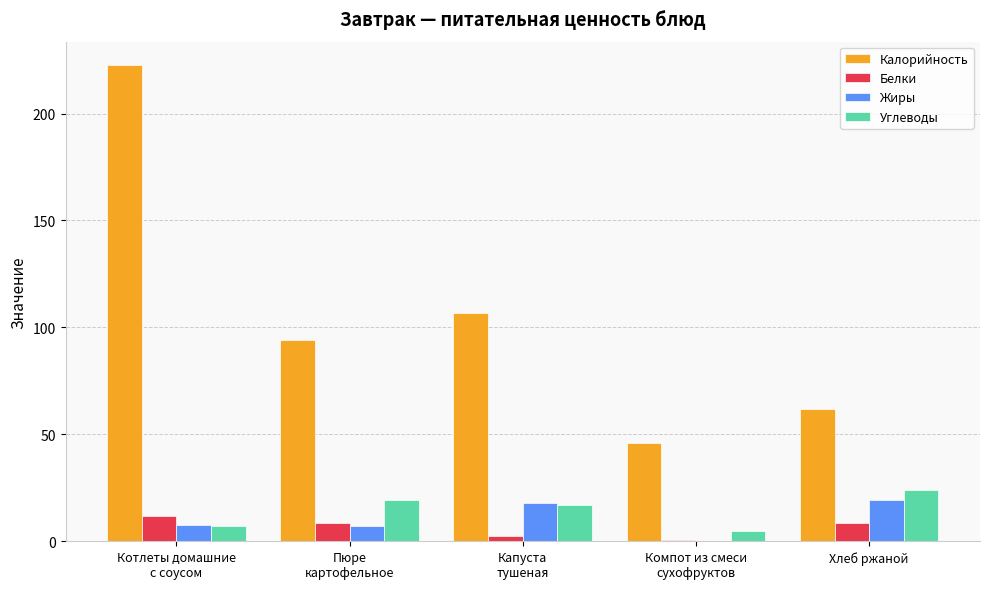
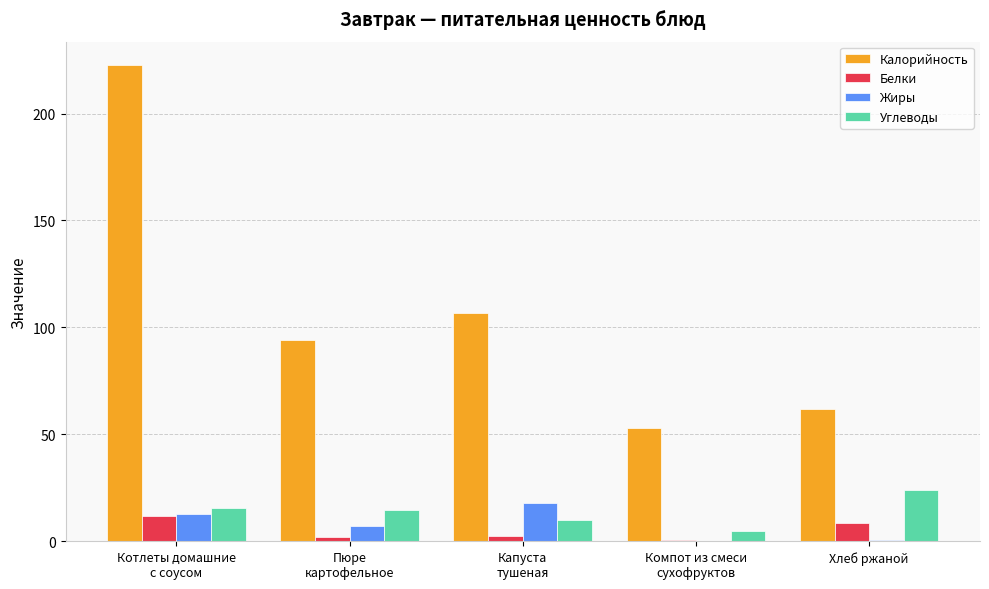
Жиры, Котлеты домашние с соусом: 8 -> 13
Углеводы, Котлеты домашние с соусом: 7 -> 15
Белки, Пюре картофельное: 9 -> 2
Углеводы, Пюре картофельное: 19 -> 15
Углеводы, Капуста тушеная: 17 -> 10
Калорийность, Компот из смеси сухофруктов: 46 -> 53
Жиры, Хлеб ржаной: 19 -> 1
